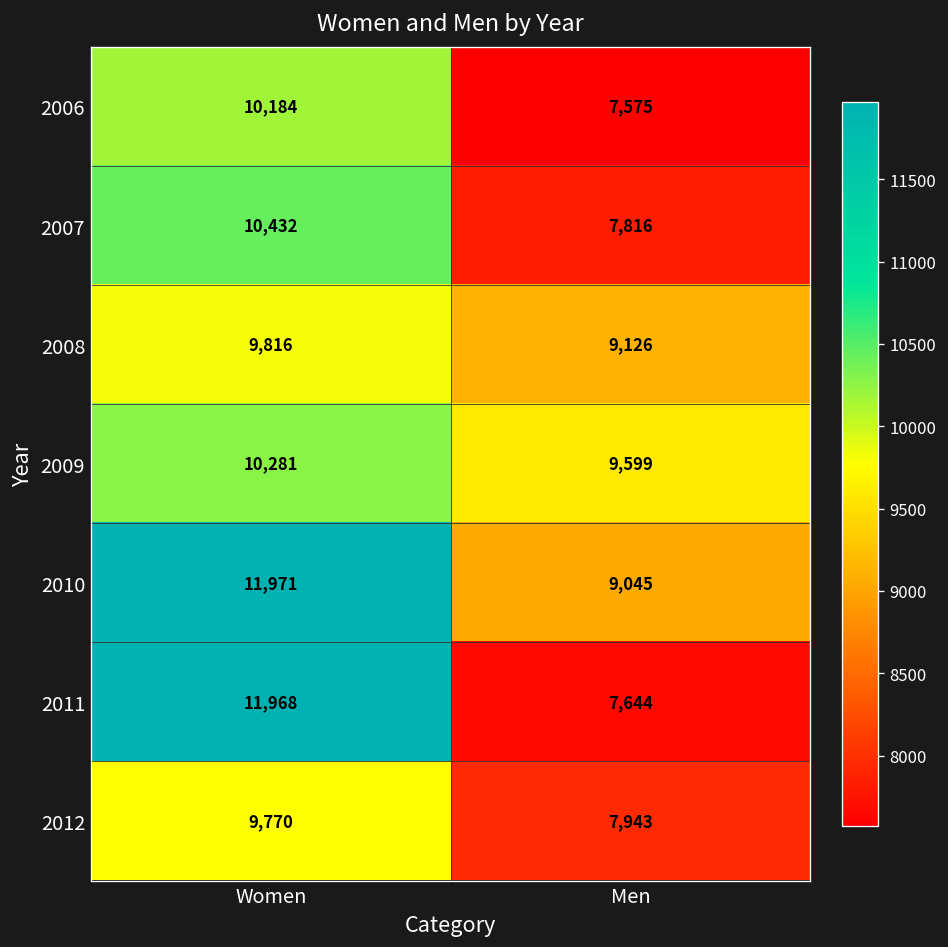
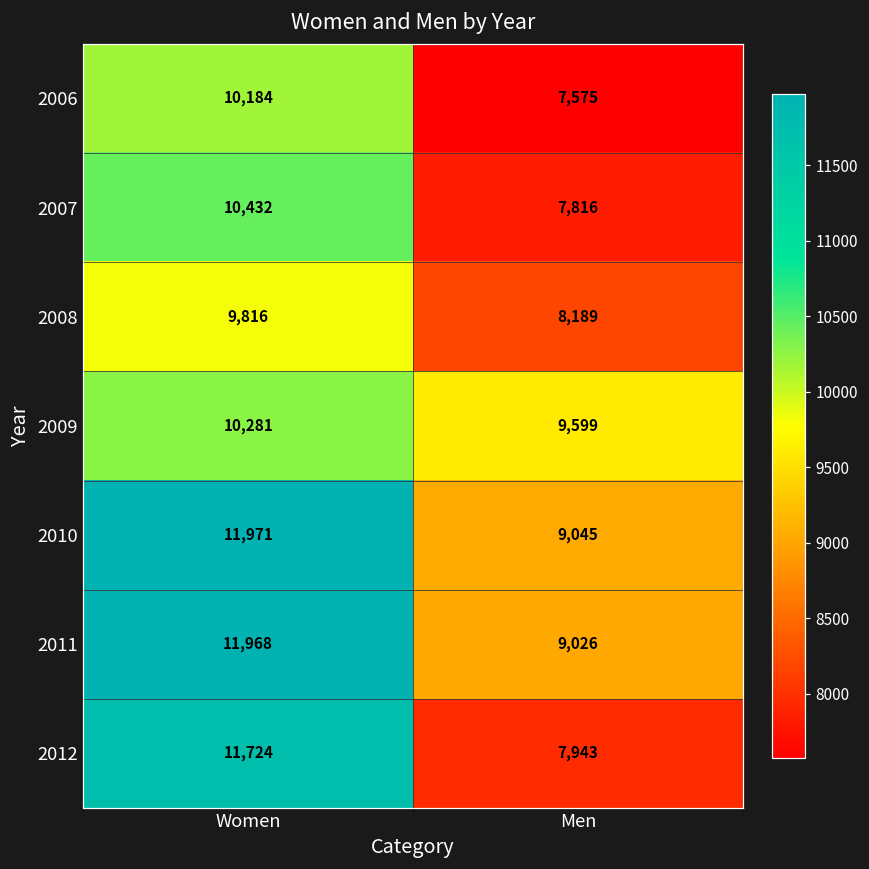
2008, Men: 9,126 -> 8,189
2011, Men: 7,644 -> 9,026
2012, Women: 9,770 -> 11,724
